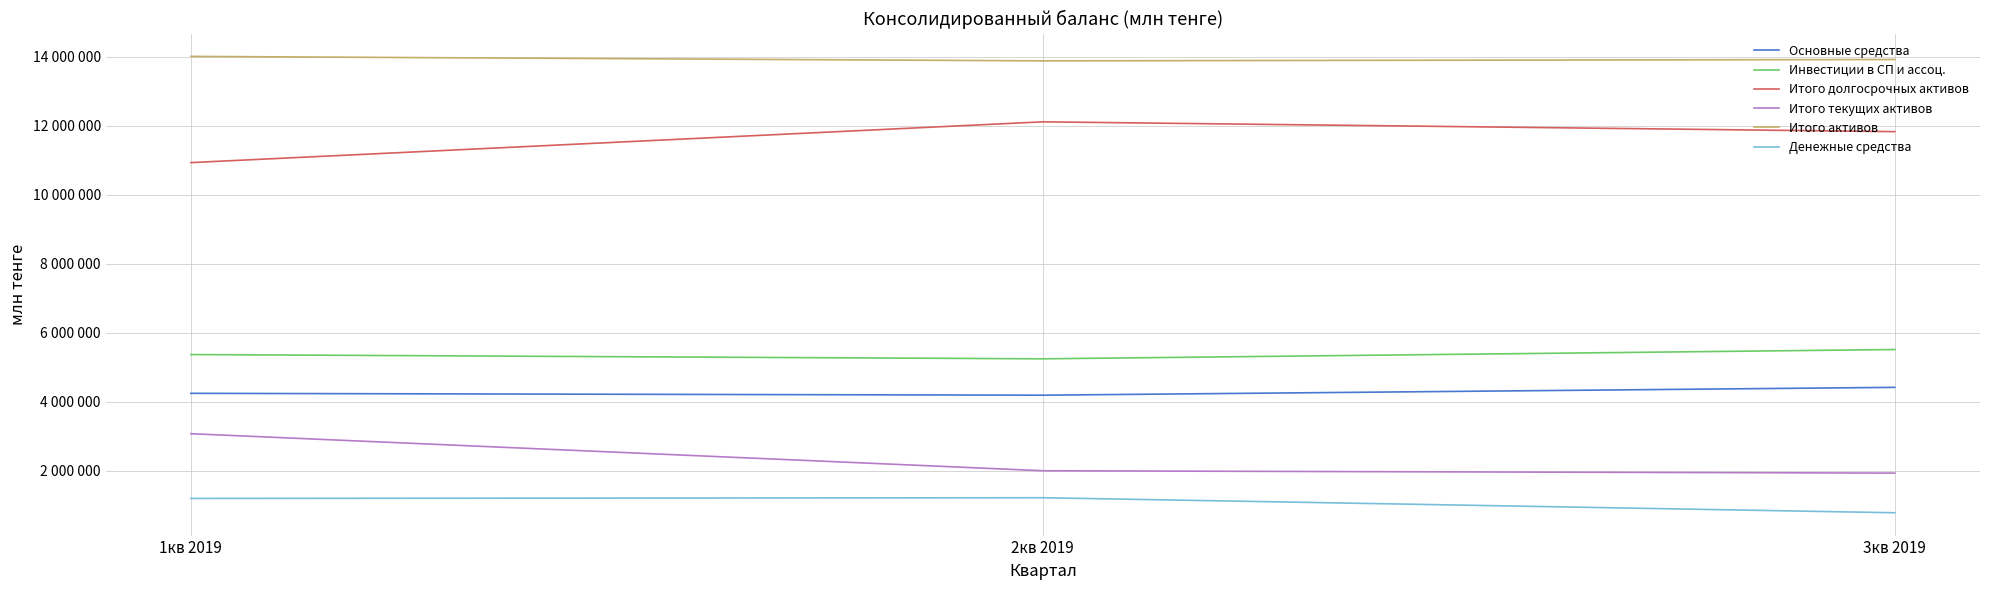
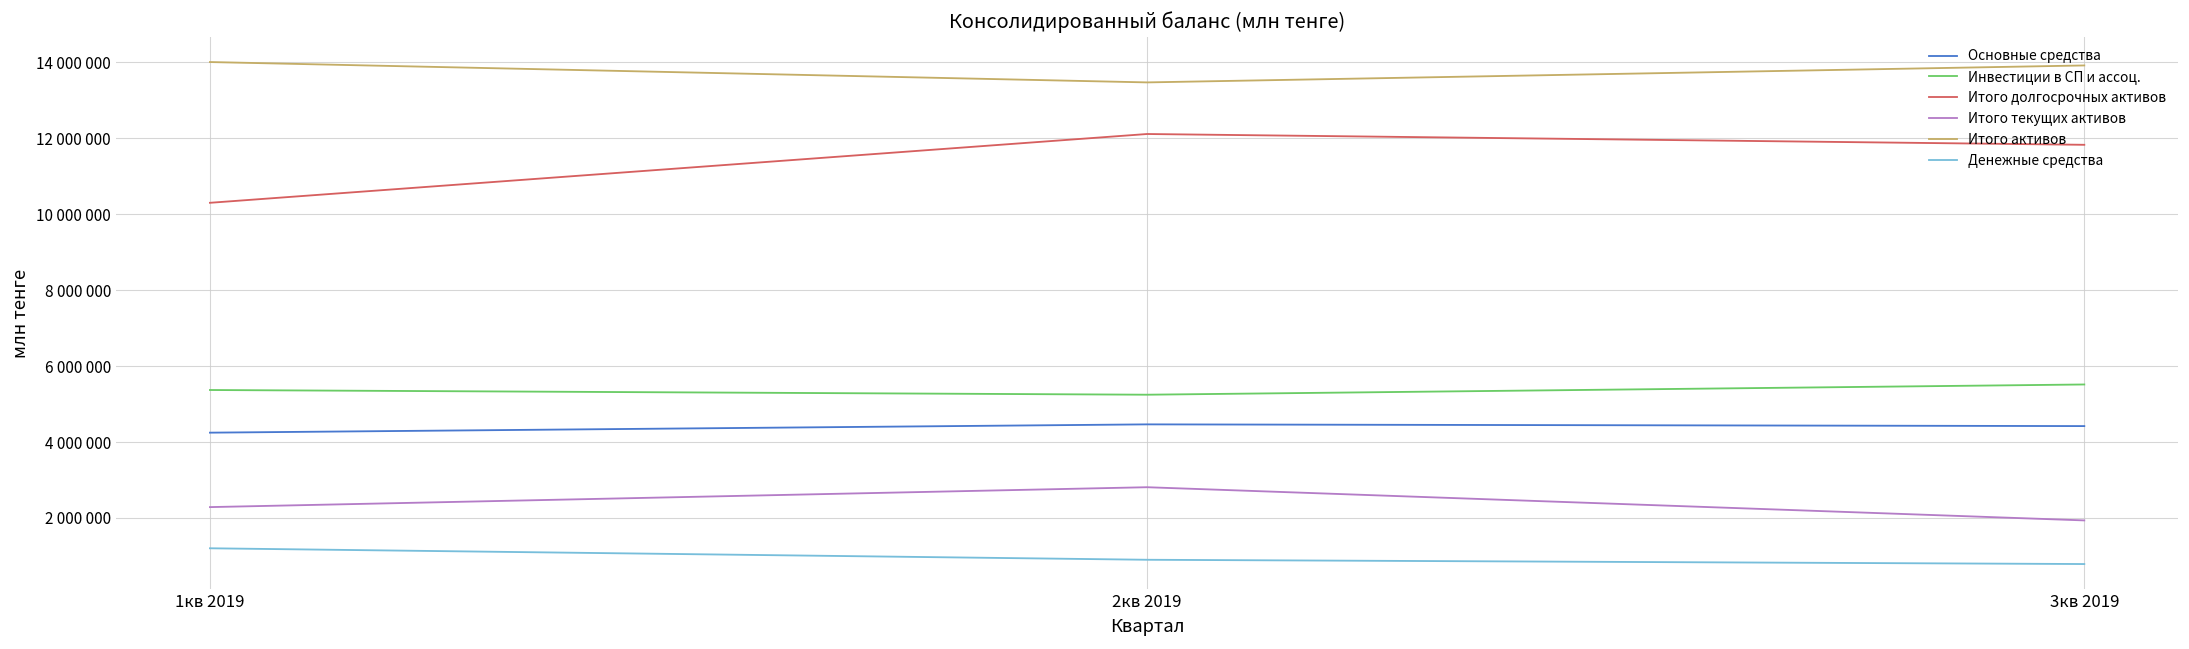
Итого долгосрочных активов, 1кв 2019: 10900000 -> 10300000
Итого текущих активов, 1кв 2019: 3100000 -> 2300000
Основные средства, 2кв 2019: 4200000 -> 4500000
Итого текущих активов, 2кв 2019: 2000000 -> 2800000
Итого активов, 2кв 2019: 13900000 -> 13500000
Денежные средства, 2кв 2019: 1200000 -> 900000
